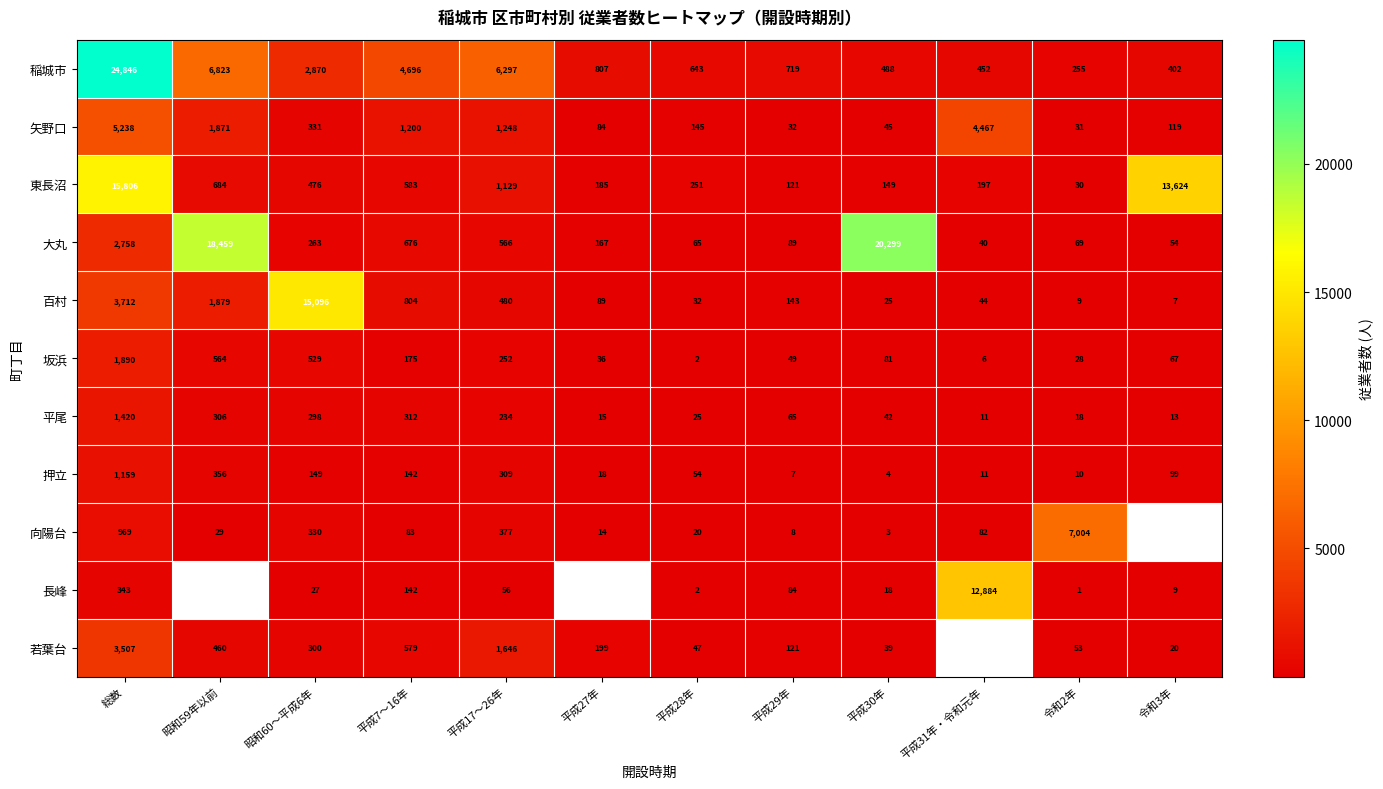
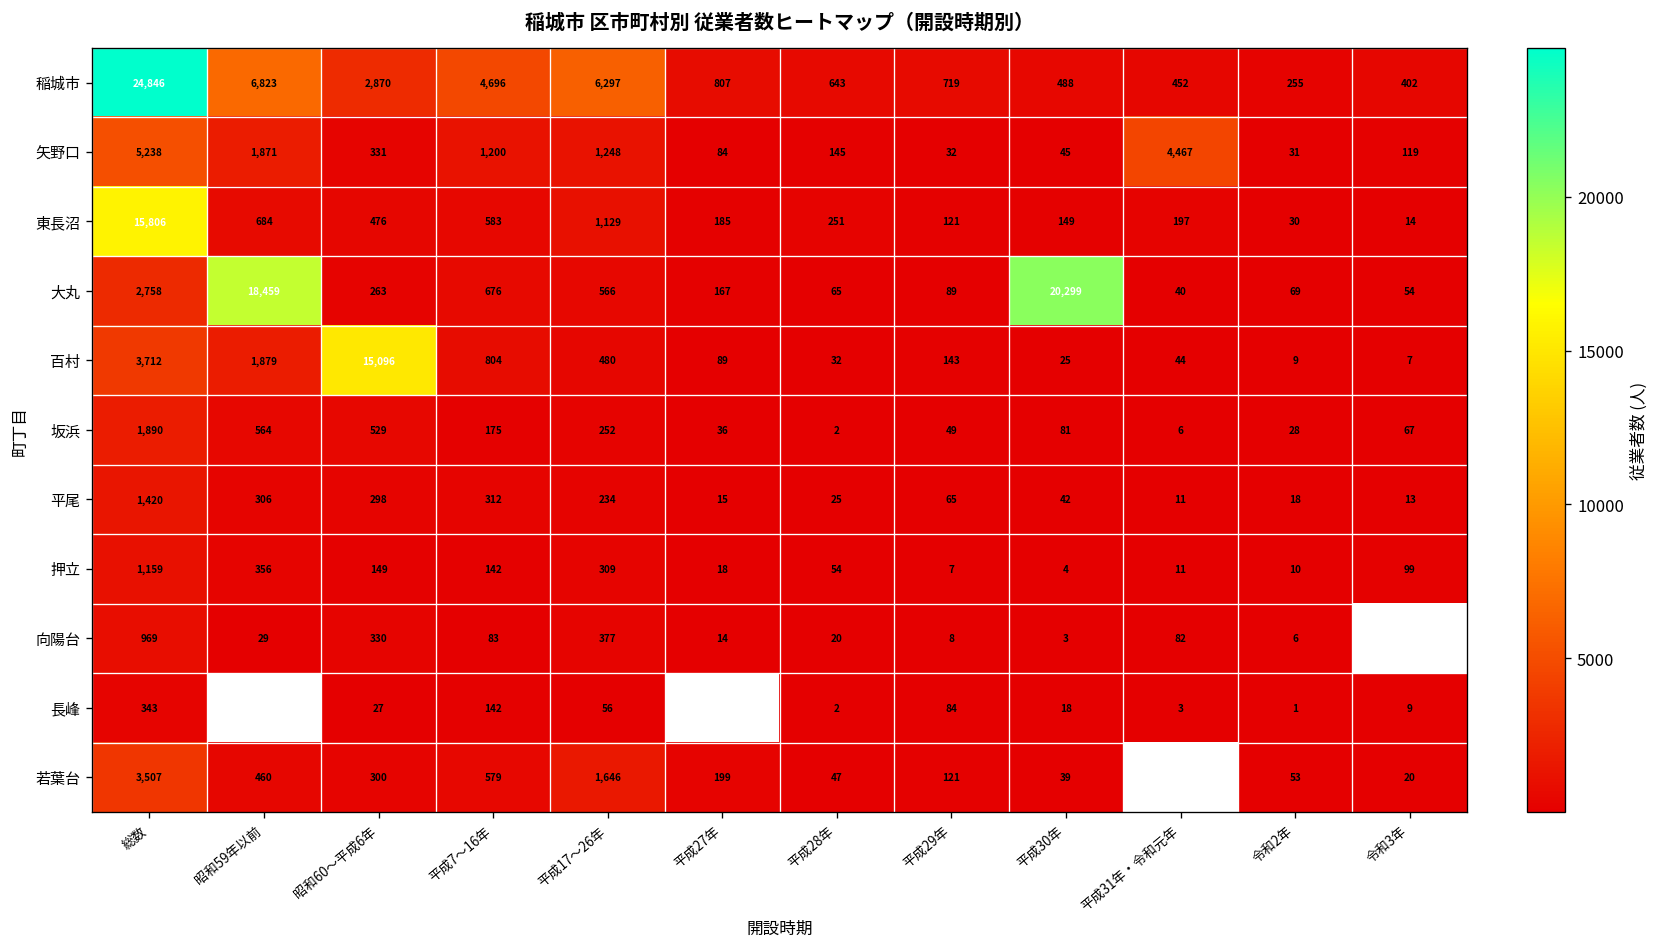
東長沼, 令和3年: 13,624 -> 14
向陽台, 令和2年: 7,004 -> 6
長峰, 平成31年・令和元年: 12,884 -> 3
